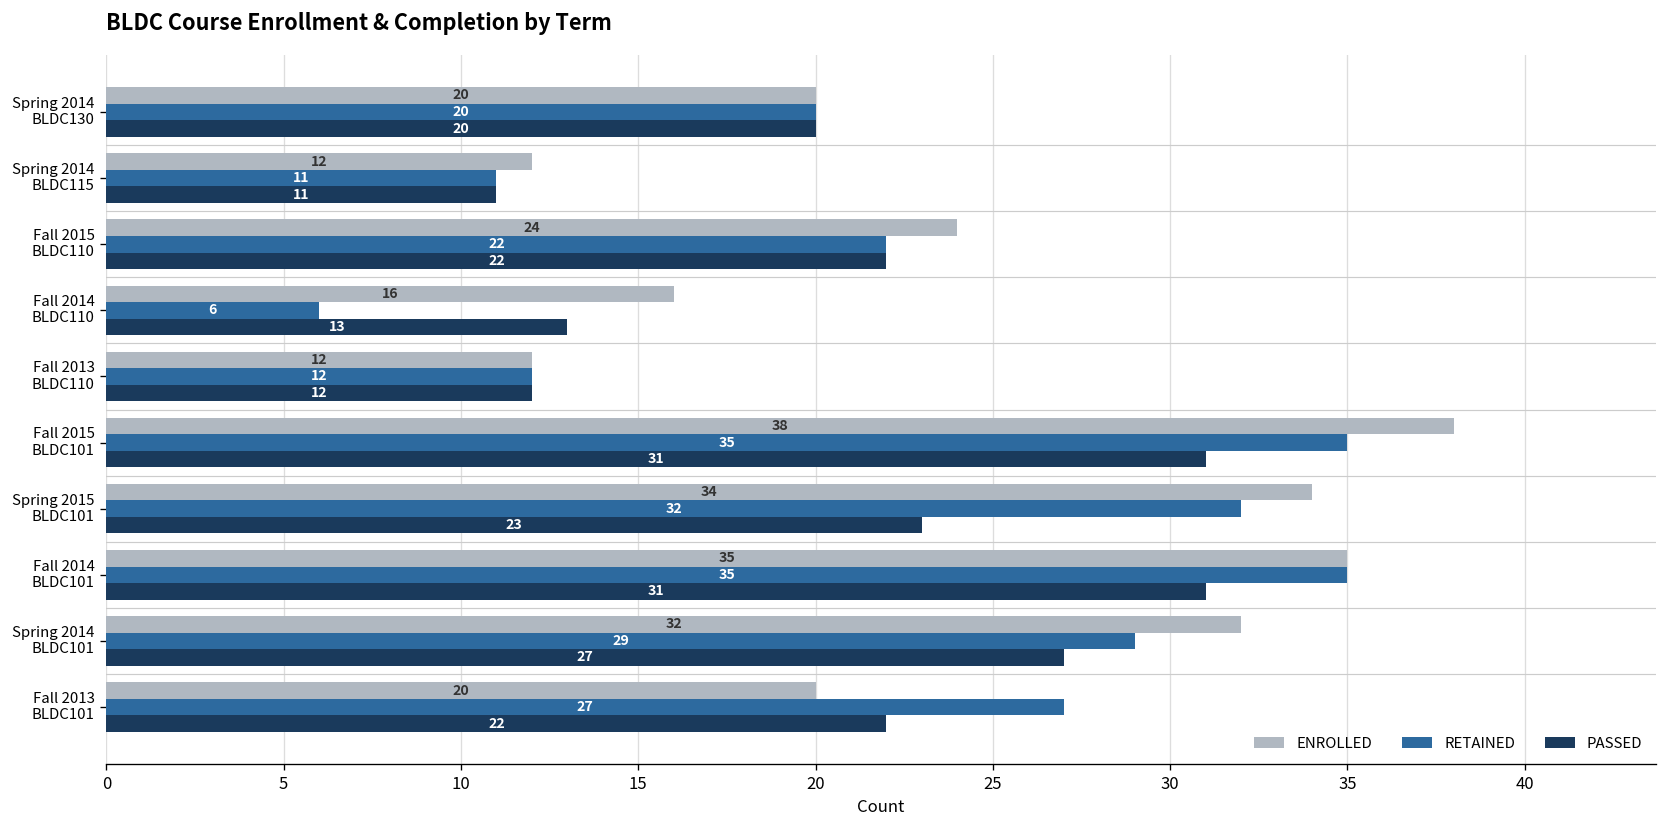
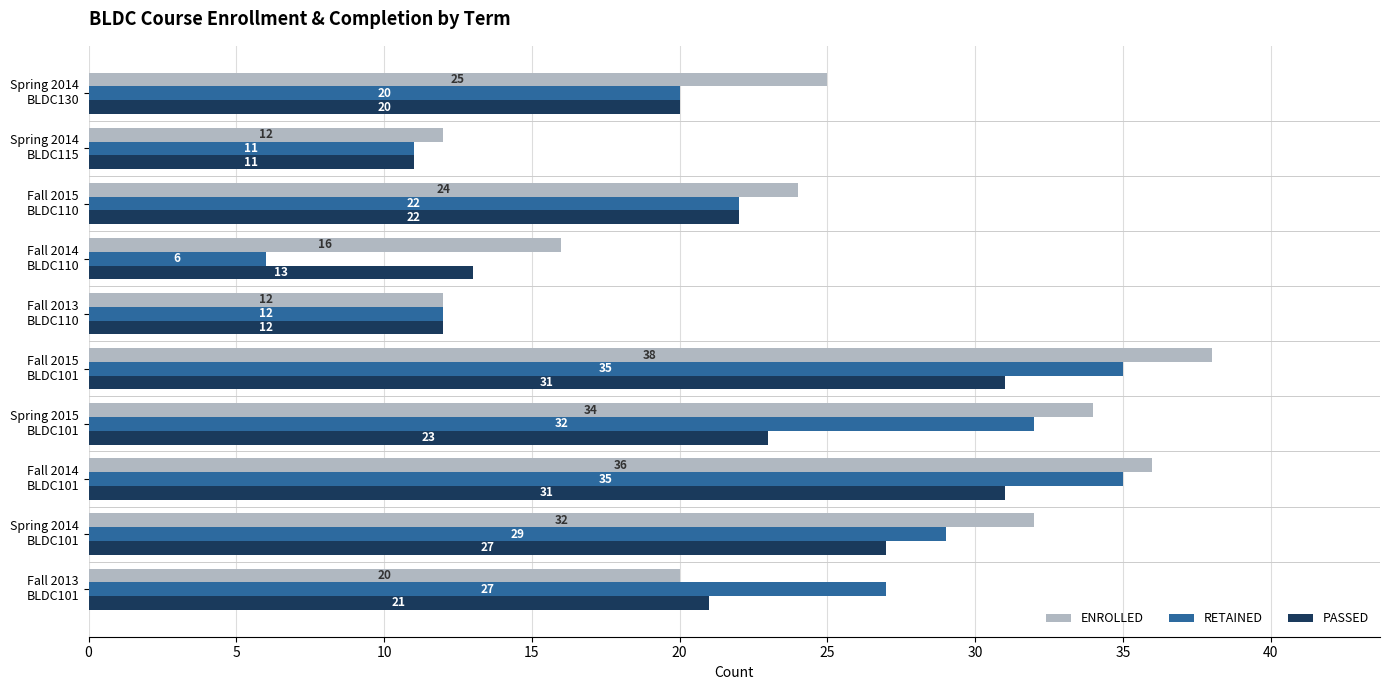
ENROLLED, Spring 2014 BLDC130: 20 -> 25
ENROLLED, Fall 2014 BLDC101: 35 -> 36
PASSED, Fall 2013 BLDC101: 22 -> 21
